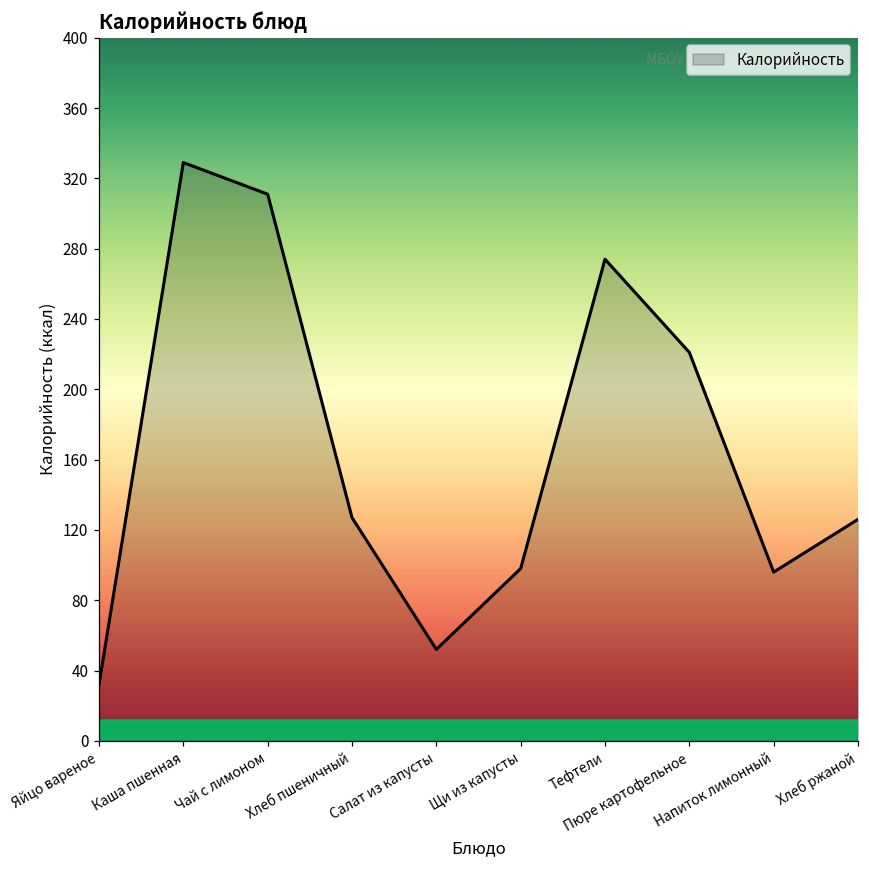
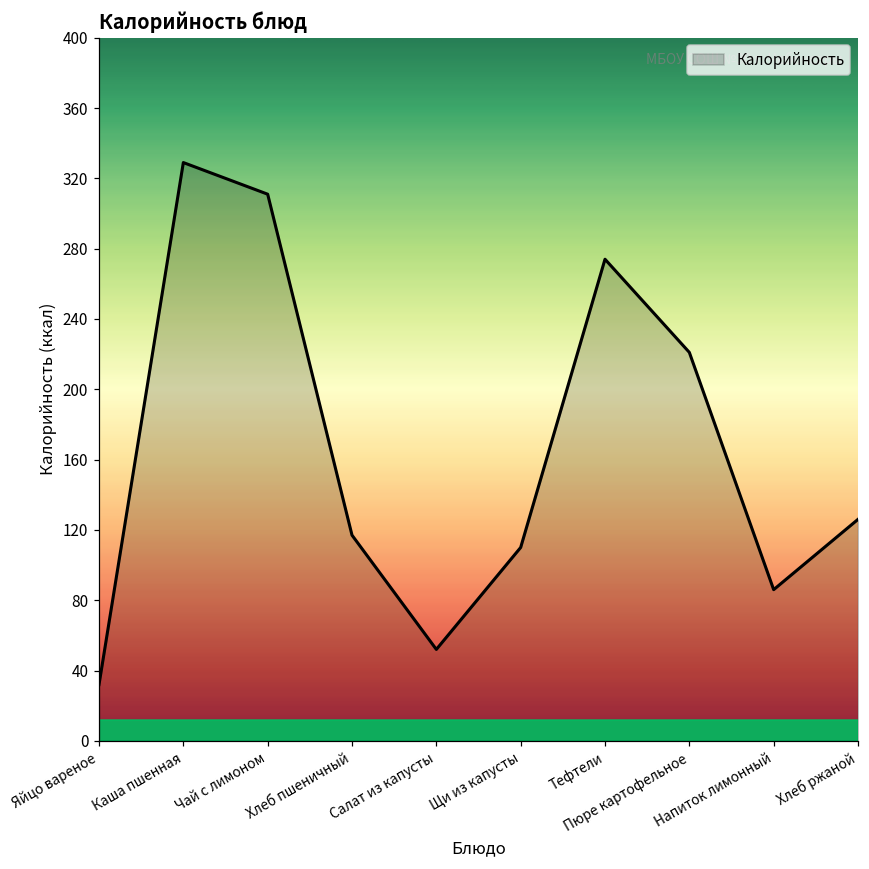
Хлеб пшеничный: 127 -> 117
Щи из капусты: 98 -> 110
Напиток лимонный: 96 -> 86
